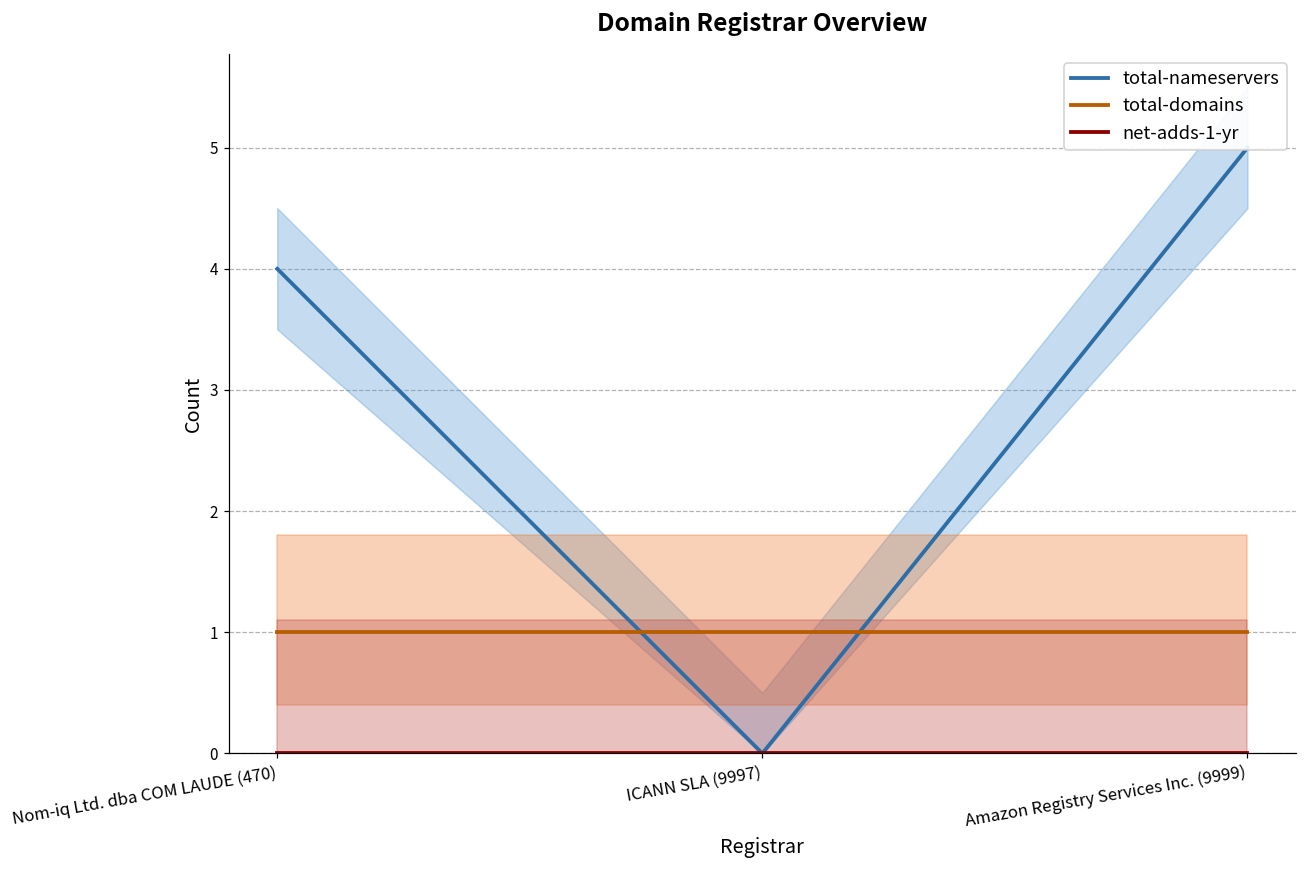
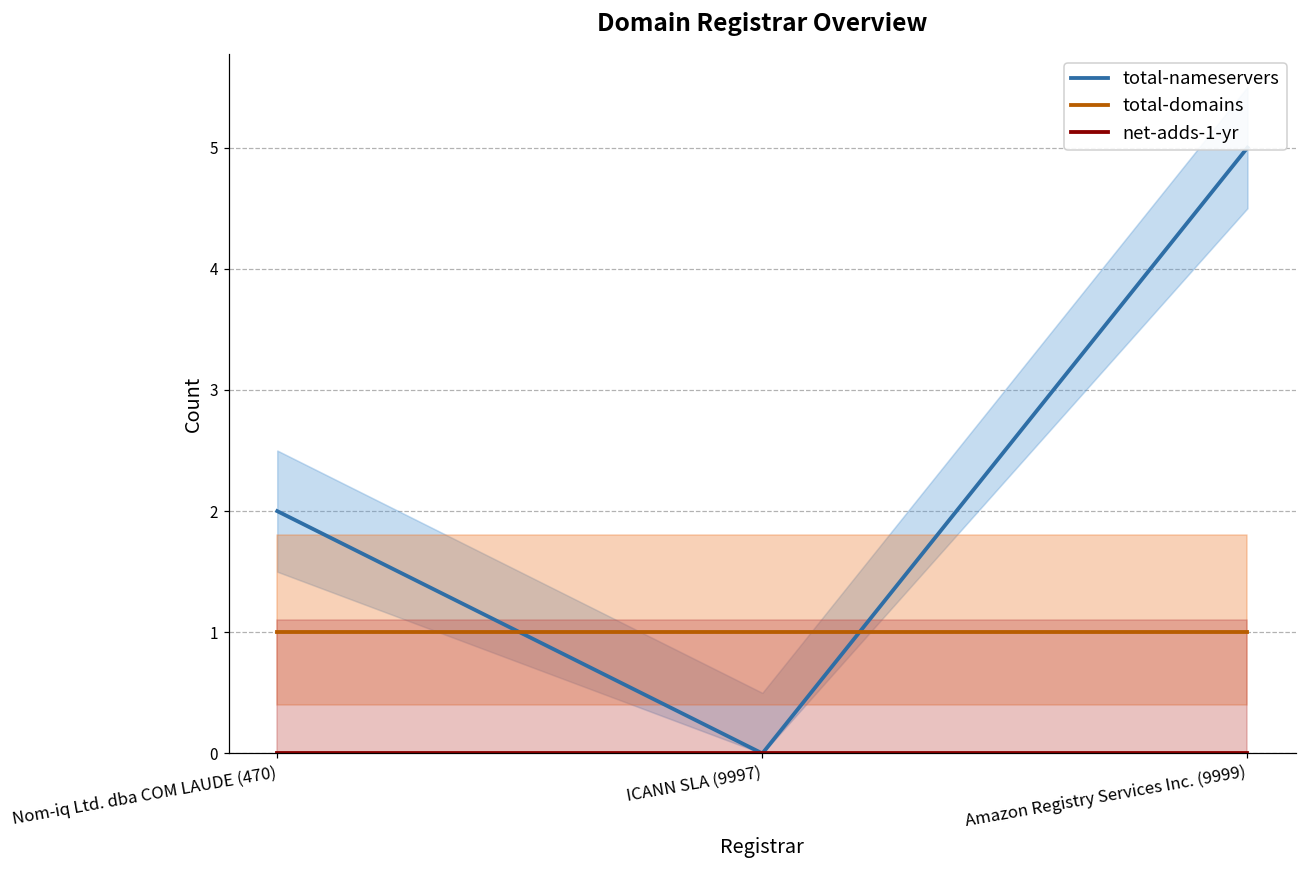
total-nameservers, Nom-iq Ltd. dba COM LAUDE (470): 4 -> 2
